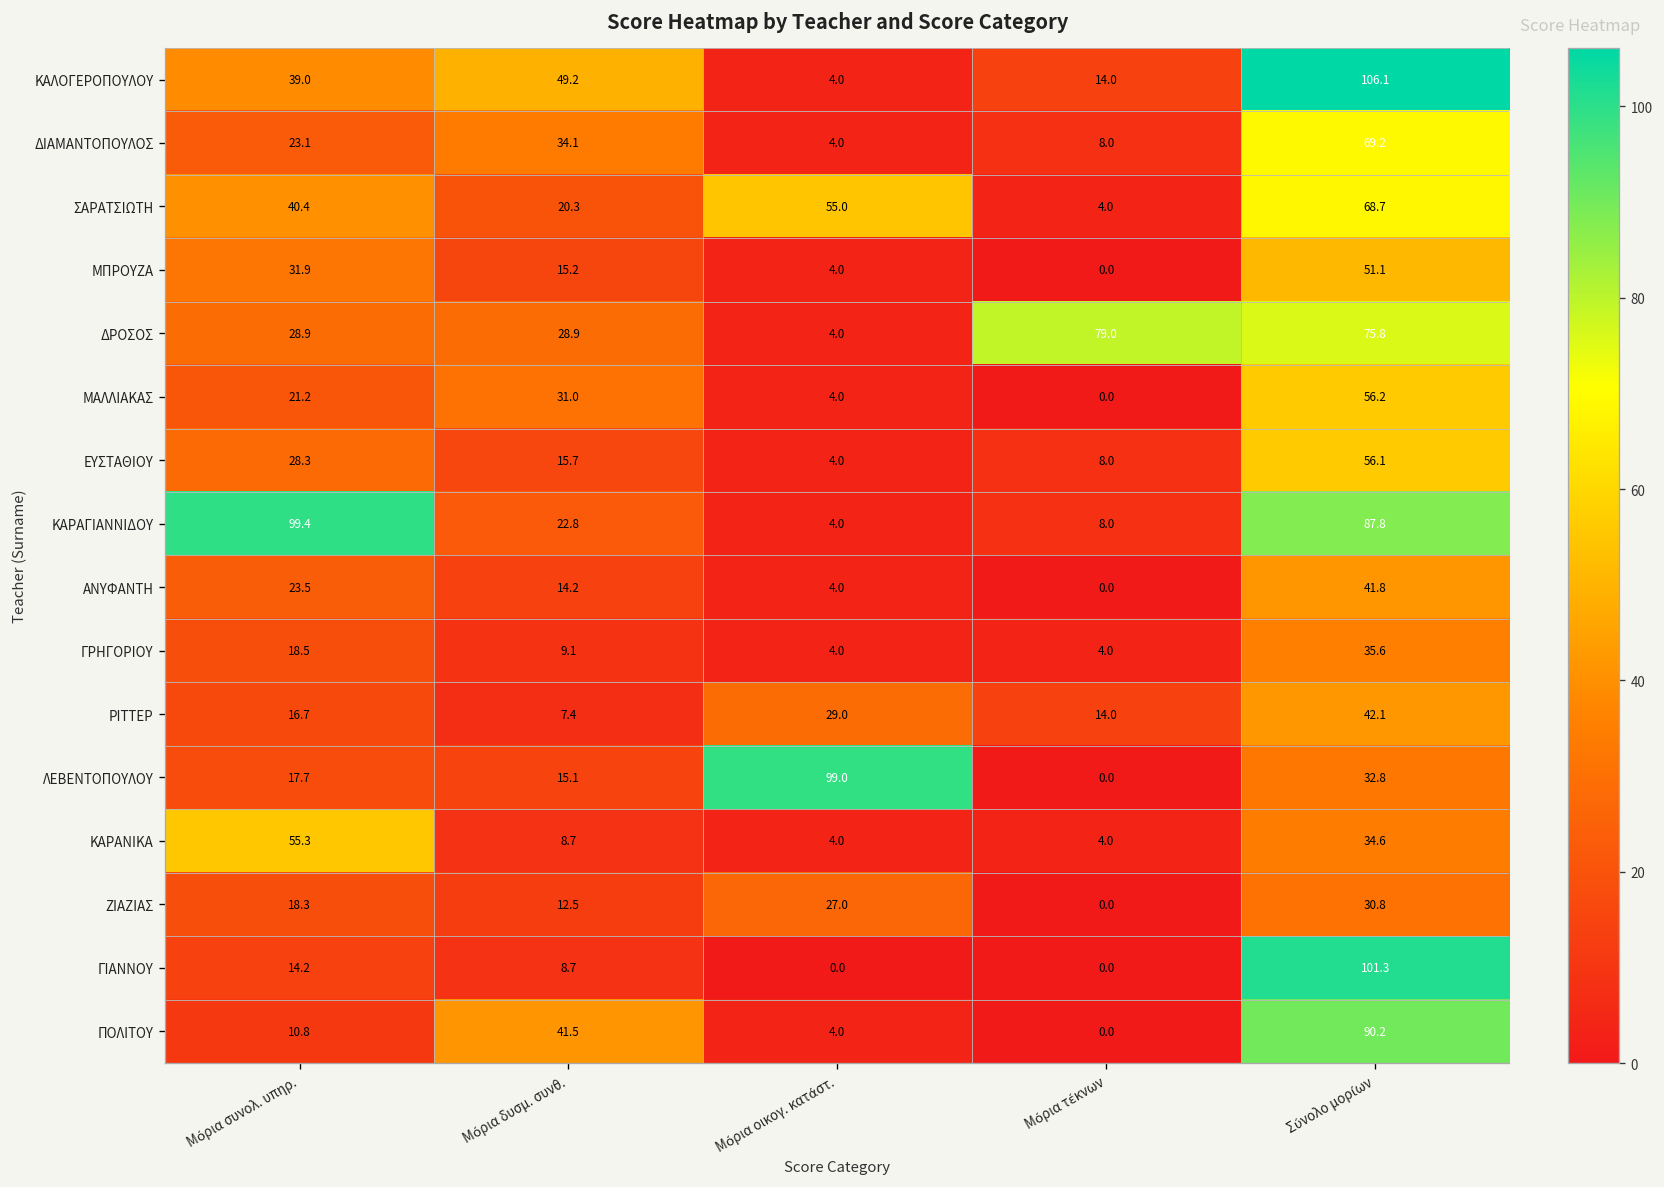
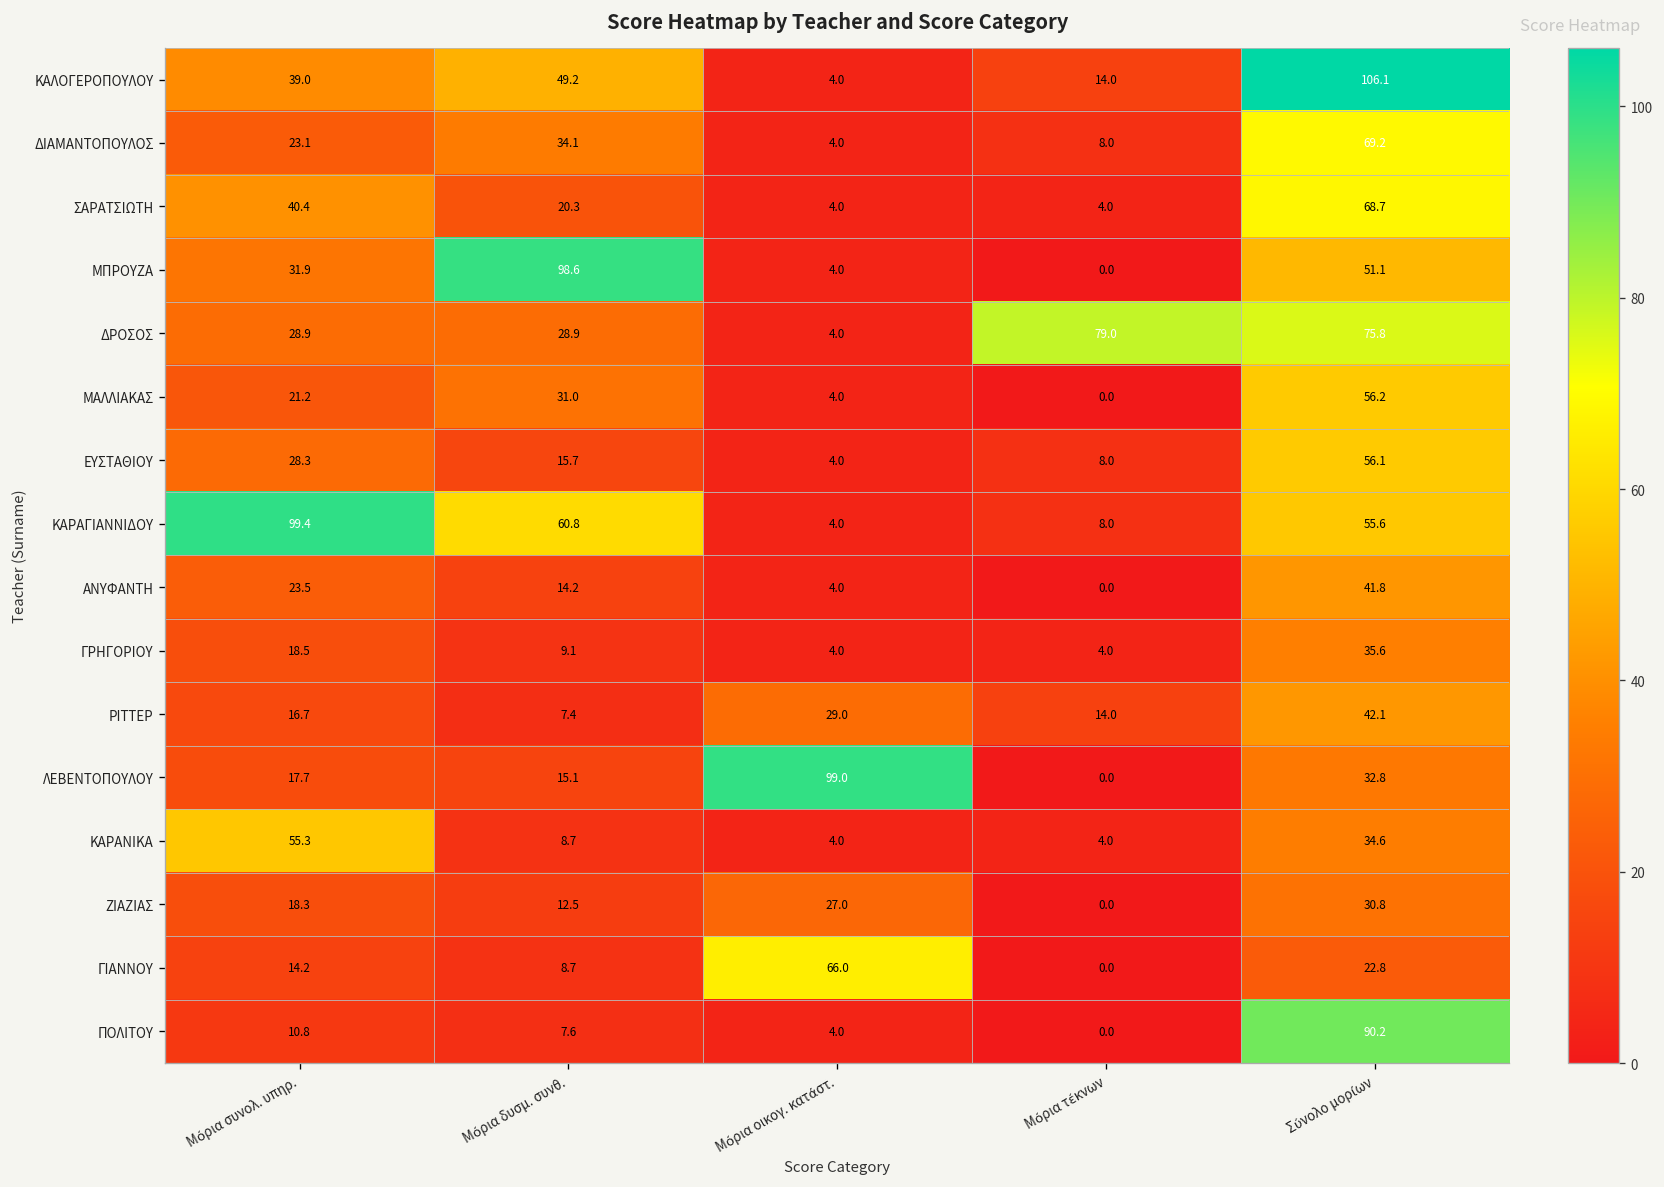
ΣΑΡΑΤΣΙΩΤΗ, Μόρια οικογ. κατάστ.: 55.0 -> 4.0
ΜΠΡΟΥΖΑ, Μόρια δυσμ. συνθ.: 15.2 -> 98.6
ΚΑΡΑΓΙΑΝΝΙΔΟΥ, Μόρια δυσμ. συνθ.: 22.8 -> 60.8
ΚΑΡΑΓΙΑΝΝΙΔΟΥ, Σύνολο μορίων: 87.8 -> 55.6
ΓΙΑΝΝΟΥ, Μόρια οικογ. κατάστ.: 0.0 -> 66.0
ΓΙΑΝΝΟΥ, Σύνολο μορίων: 101.3 -> 22.8
ΠΟΛΙΤΟΥ, Μόρια δυσμ. συνθ.: 41.5 -> 7.6
